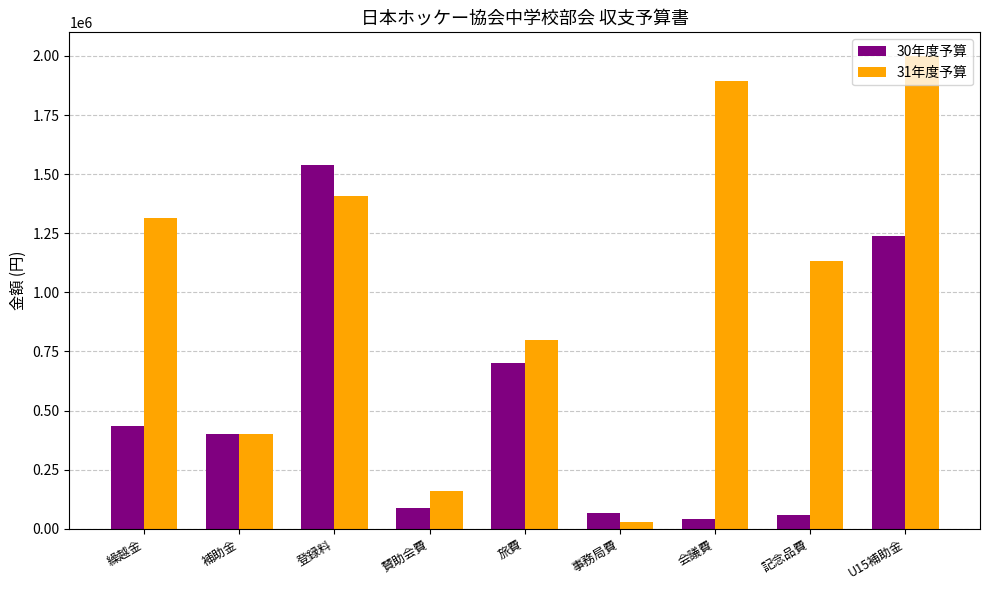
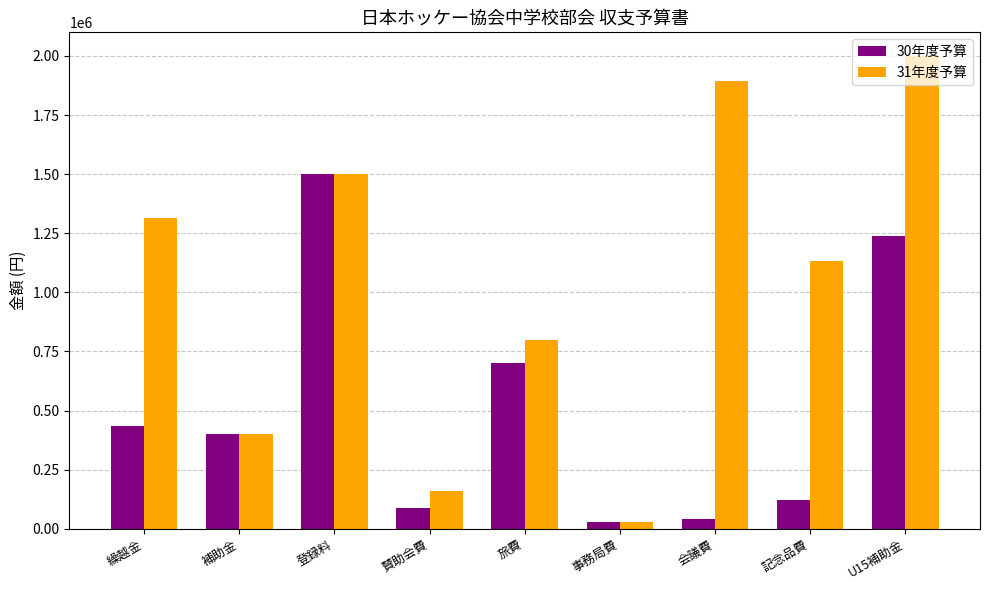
30年度予算, 登録料: 1540000 -> 1500000
31年度予算, 登録料: 1410000 -> 1500000
30年度予算, 事務局費: 70000 -> 30000
30年度予算, 記念品費: 60000 -> 120000
